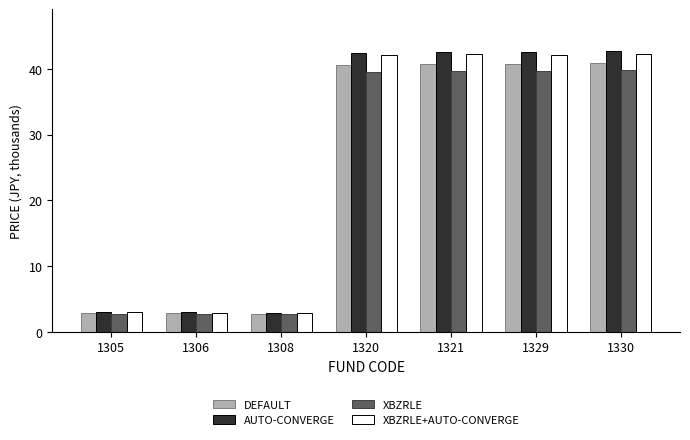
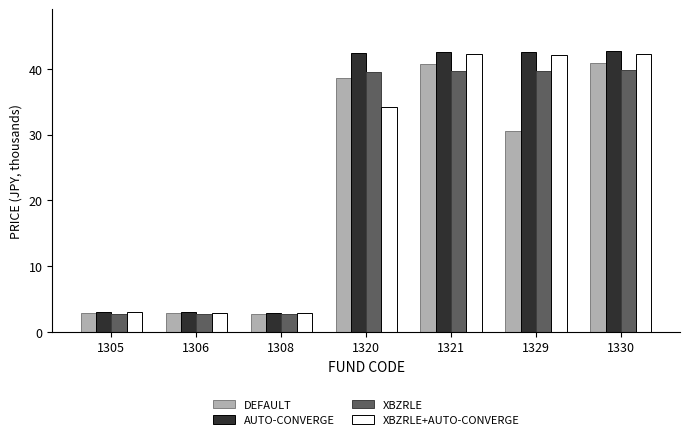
DEFAULT, 1320: 41 -> 39
XBZRLE+AUTO-CONVERGE, 1320: 42 -> 34
DEFAULT, 1329: 41 -> 31
